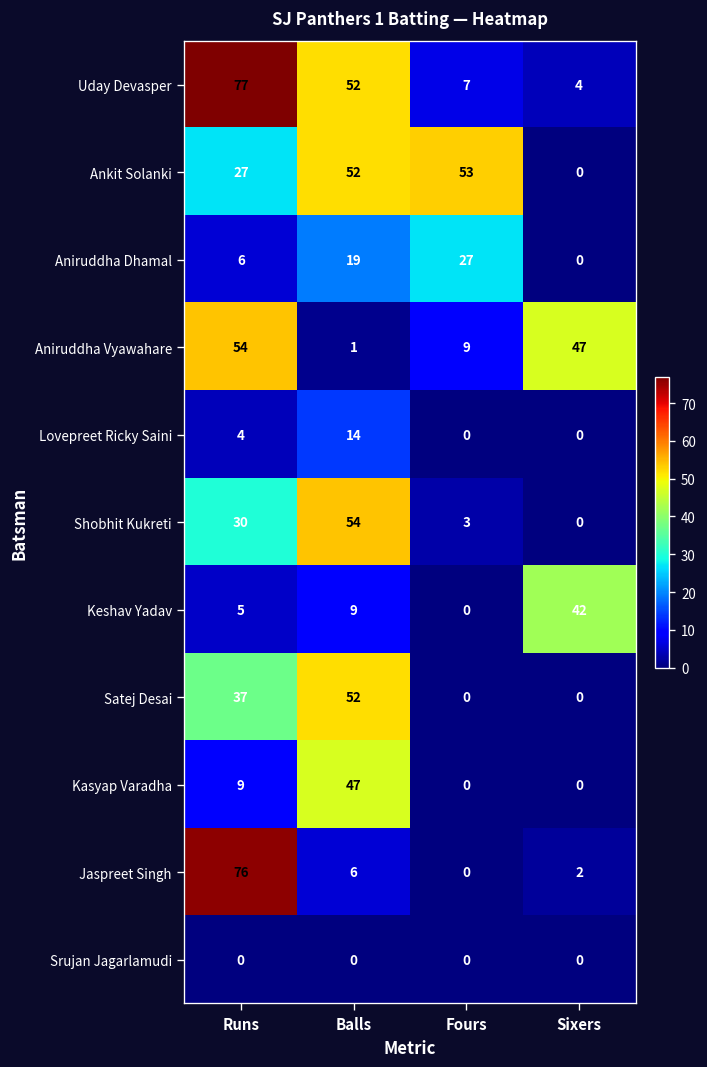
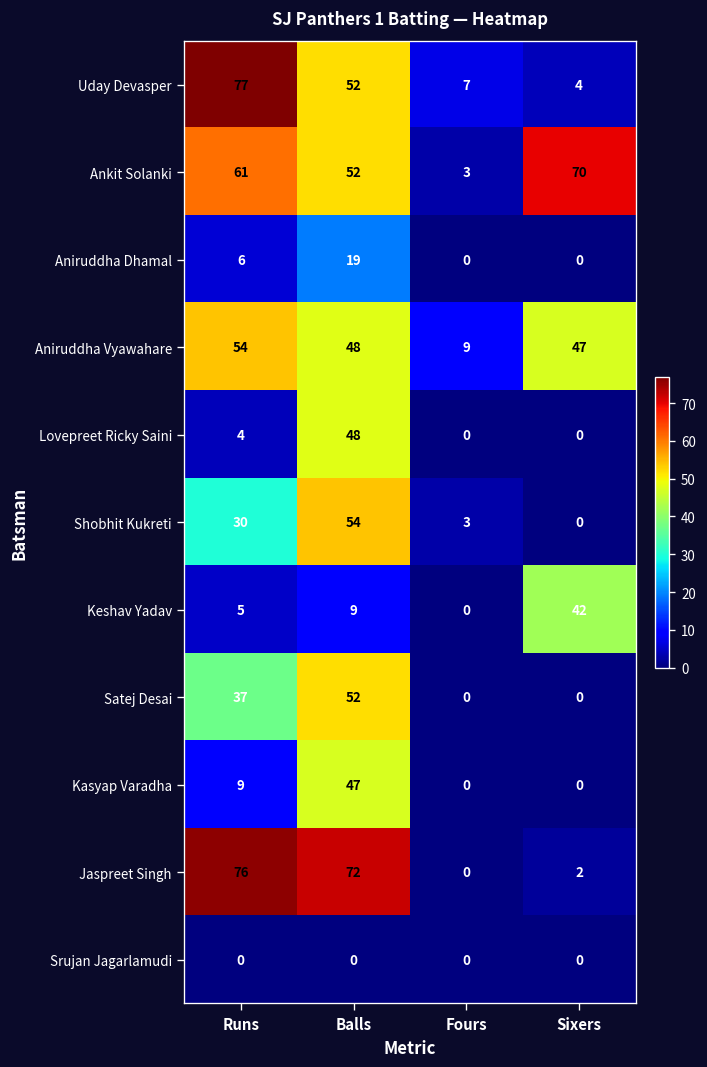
Ankit Solanki, Runs: 27 -> 61
Ankit Solanki, Fours: 53 -> 3
Ankit Solanki, Sixers: 0 -> 70
Aniruddha Dhamal, Fours: 27 -> 0
Aniruddha Vyawahare, Balls: 1 -> 48
Lovepreet Ricky Saini, Balls: 14 -> 48
Jaspreet Singh, Balls: 6 -> 72
